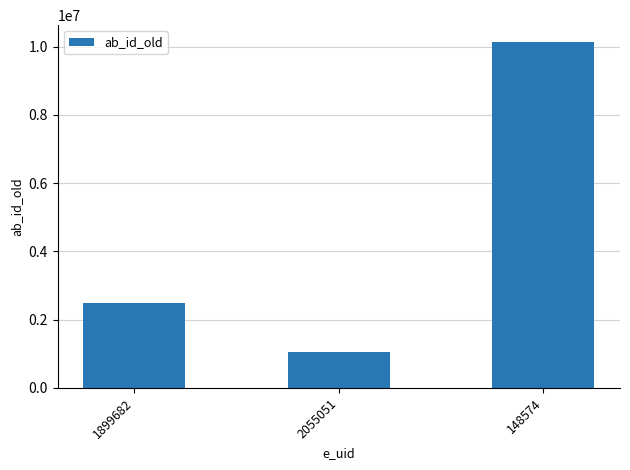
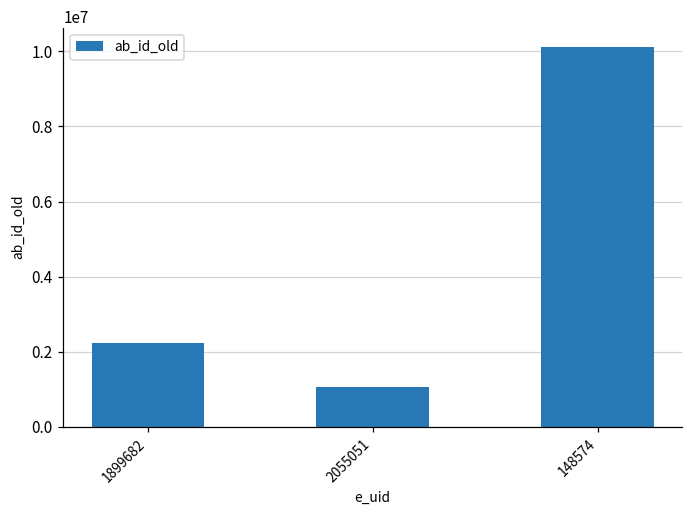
1899682: 2500000 -> 2200000
